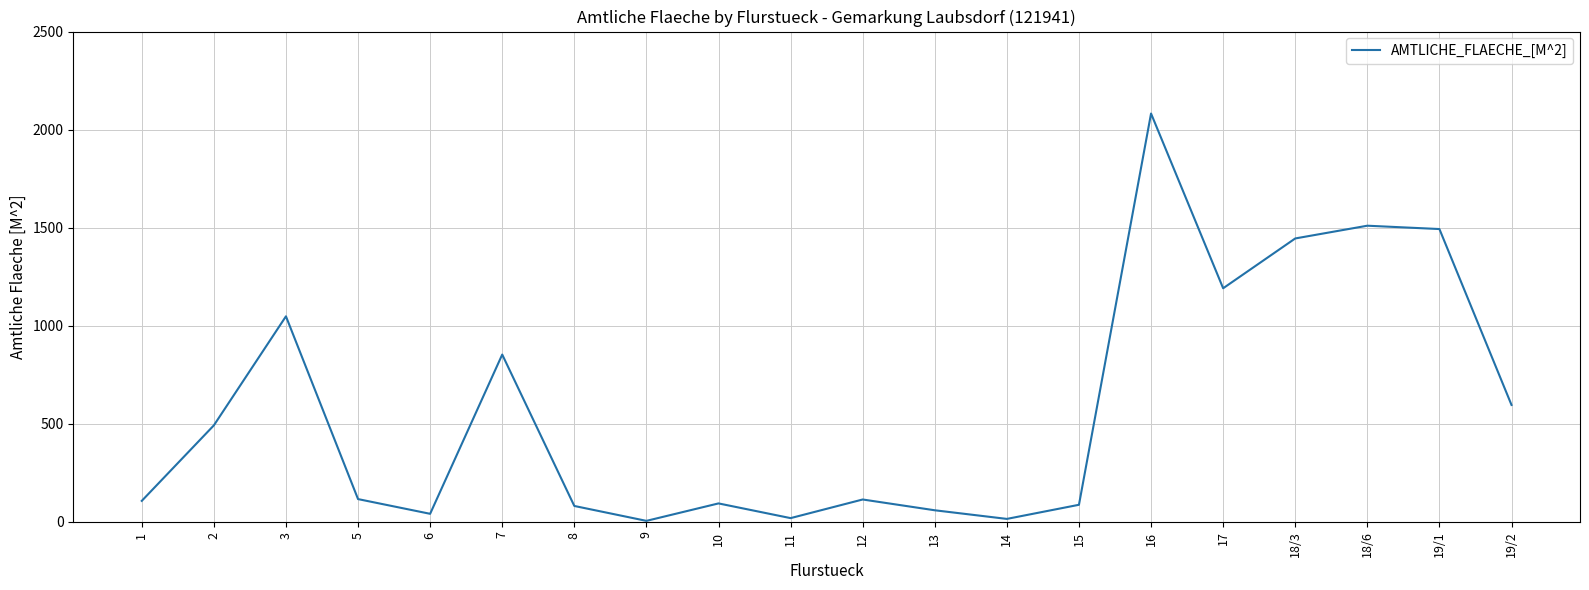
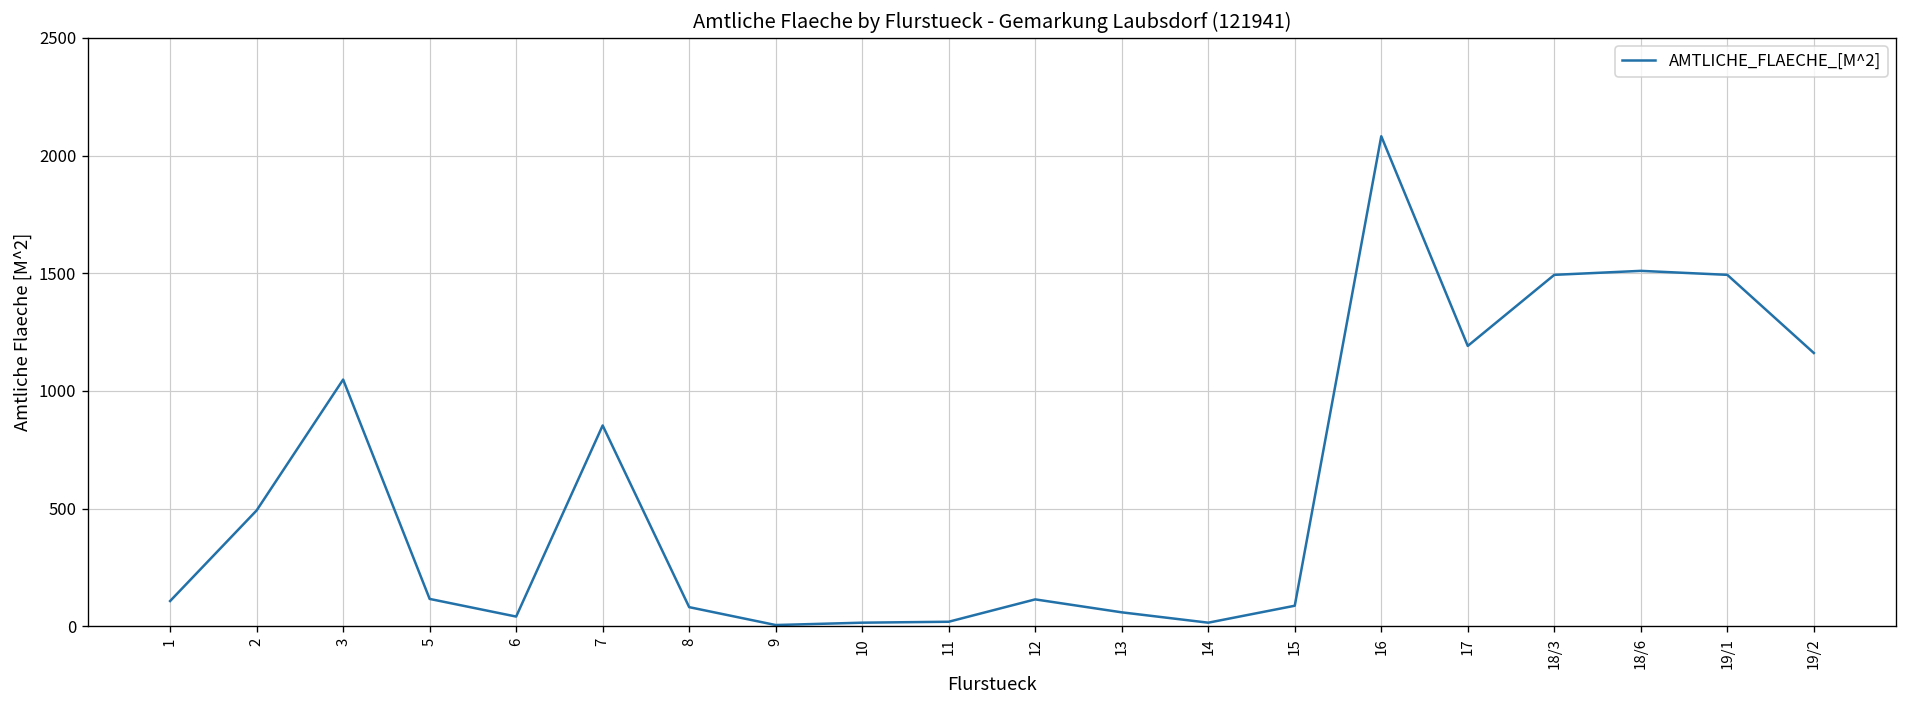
10: 90 -> 20
18/3: 1450 -> 1490
19/2: 600 -> 1160
